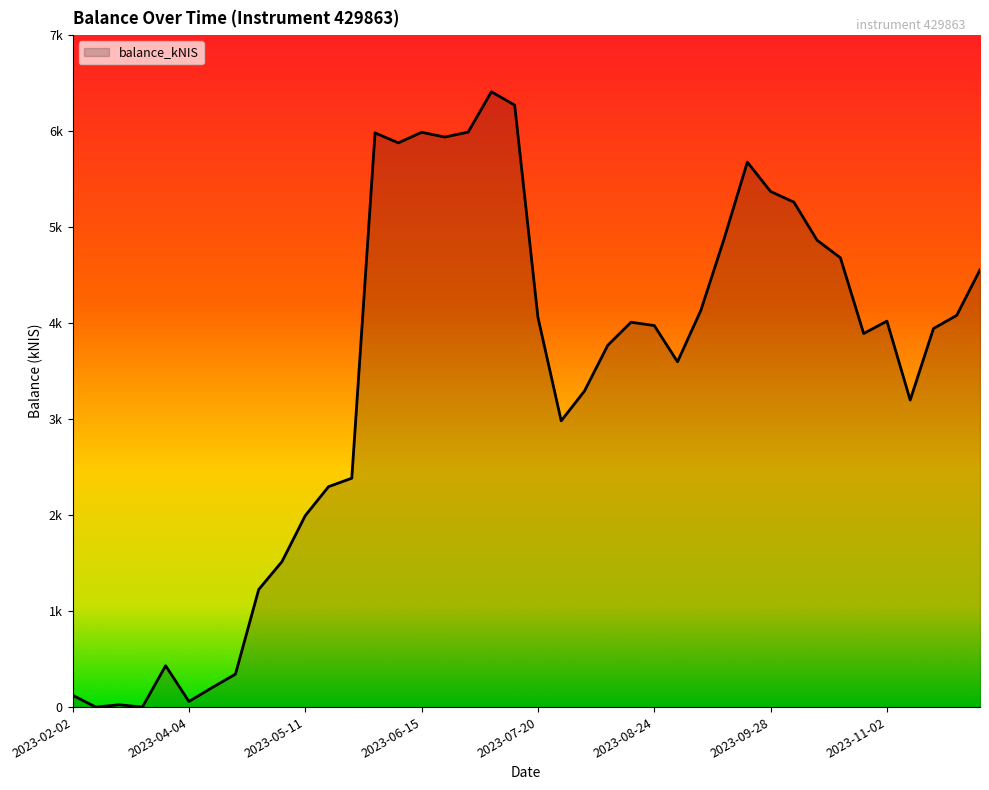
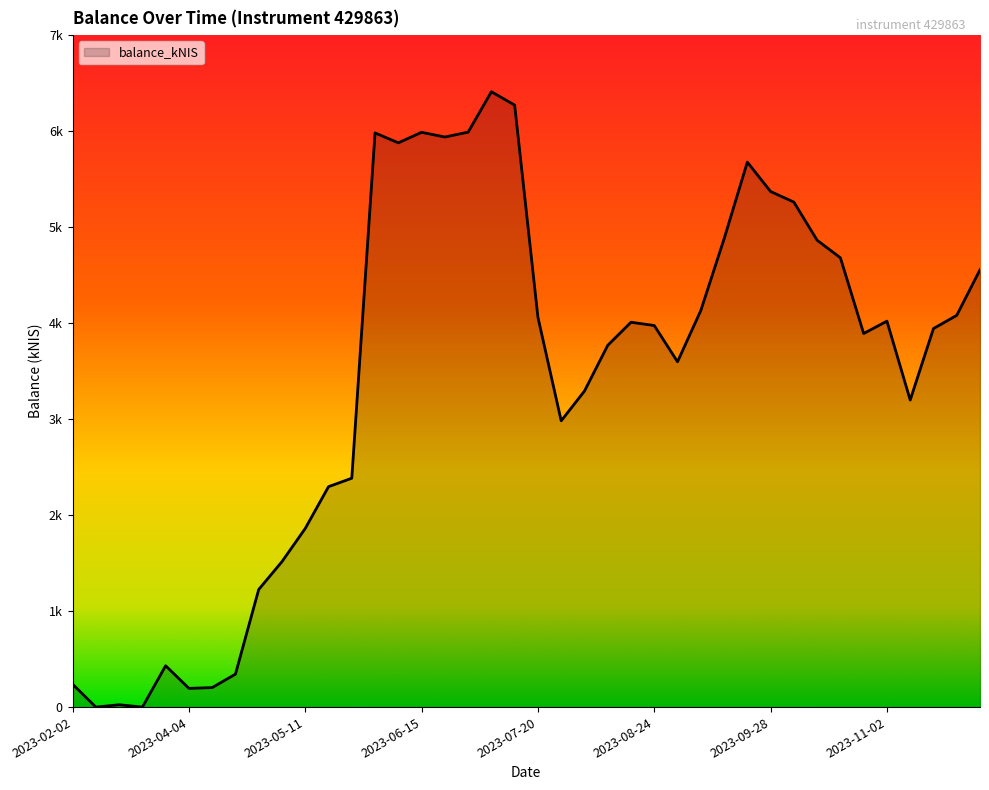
2023-02-02: 100 -> 200
2023-04-04: 100 -> 200
2023-05-11: 2000 -> 1900
